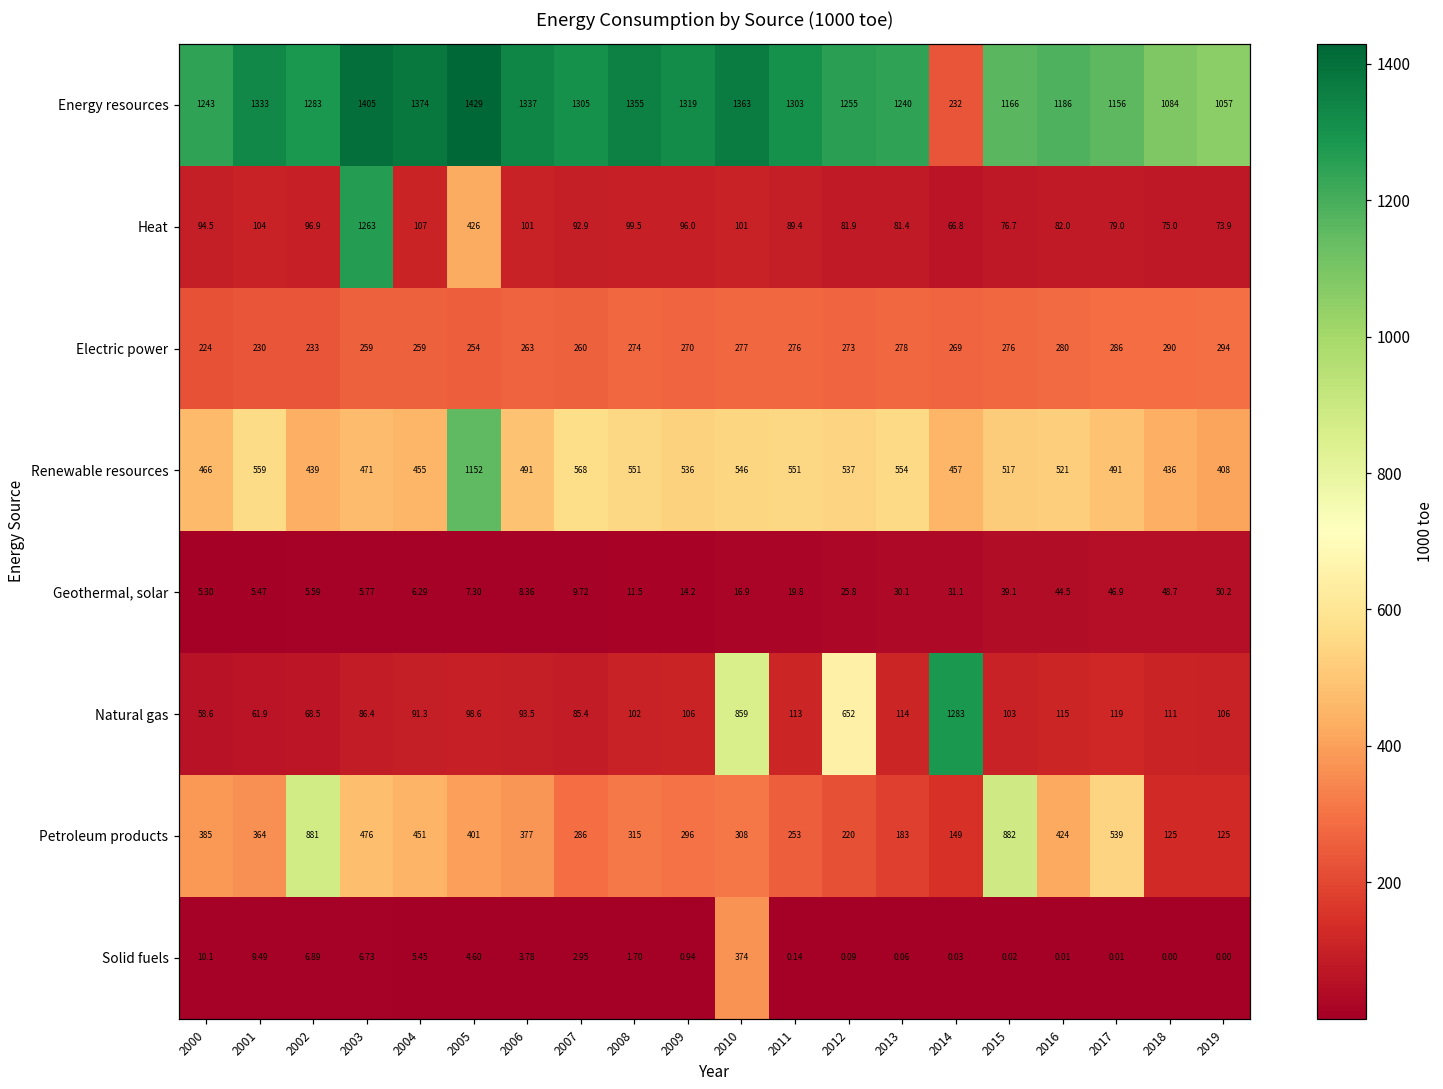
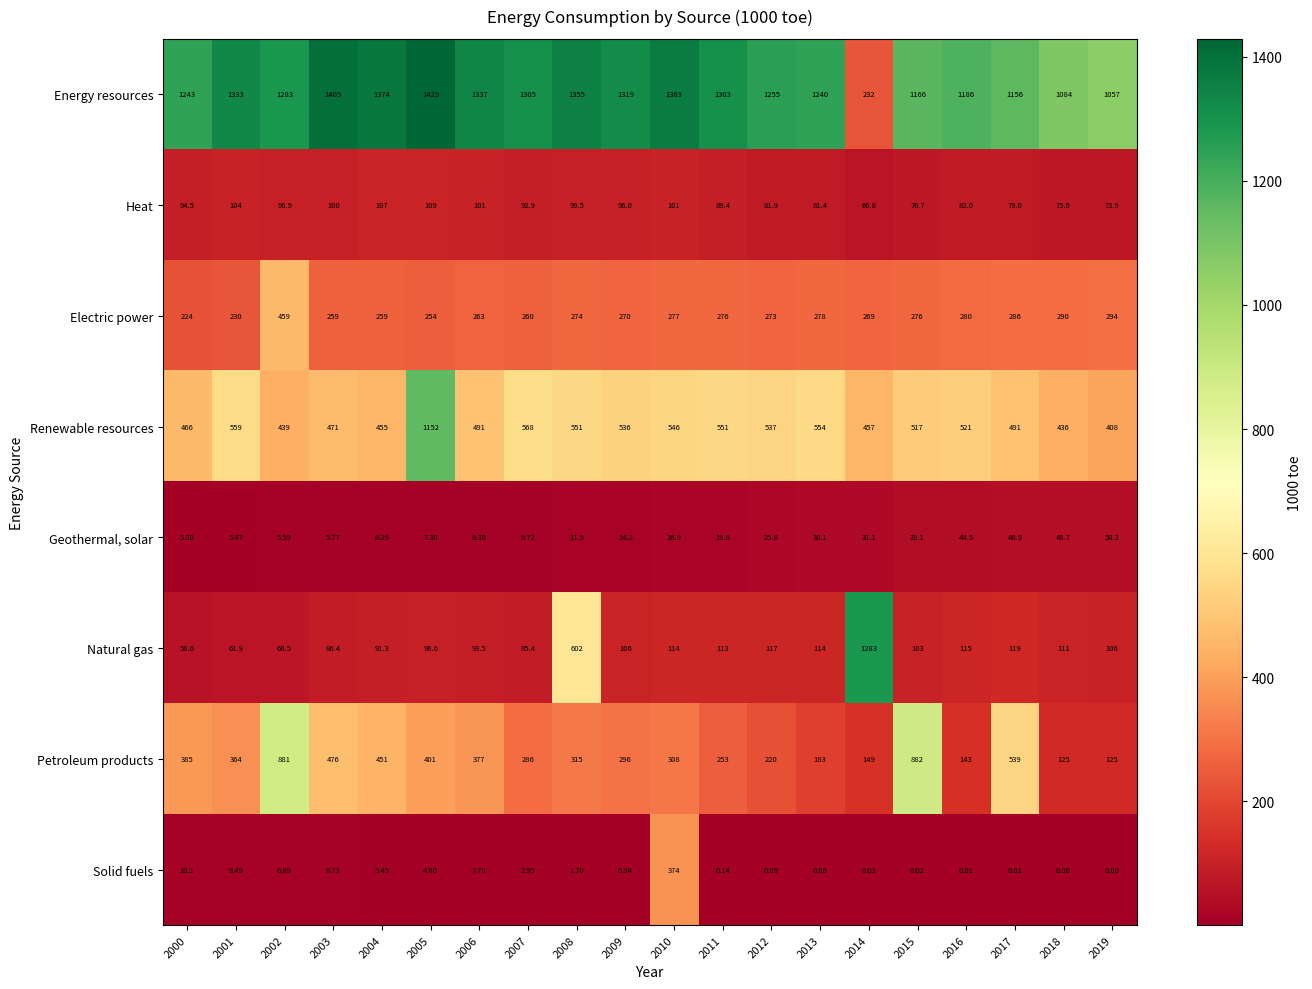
Heat, 2003: 1263 -> 100
Heat, 2005: 426 -> 109
Electric power, 2002: 233 -> 459
Natural gas, 2008: 102 -> 602
Natural gas, 2010: 859 -> 114
Natural gas, 2012: 652 -> 117
Petroleum products, 2016: 424 -> 143
